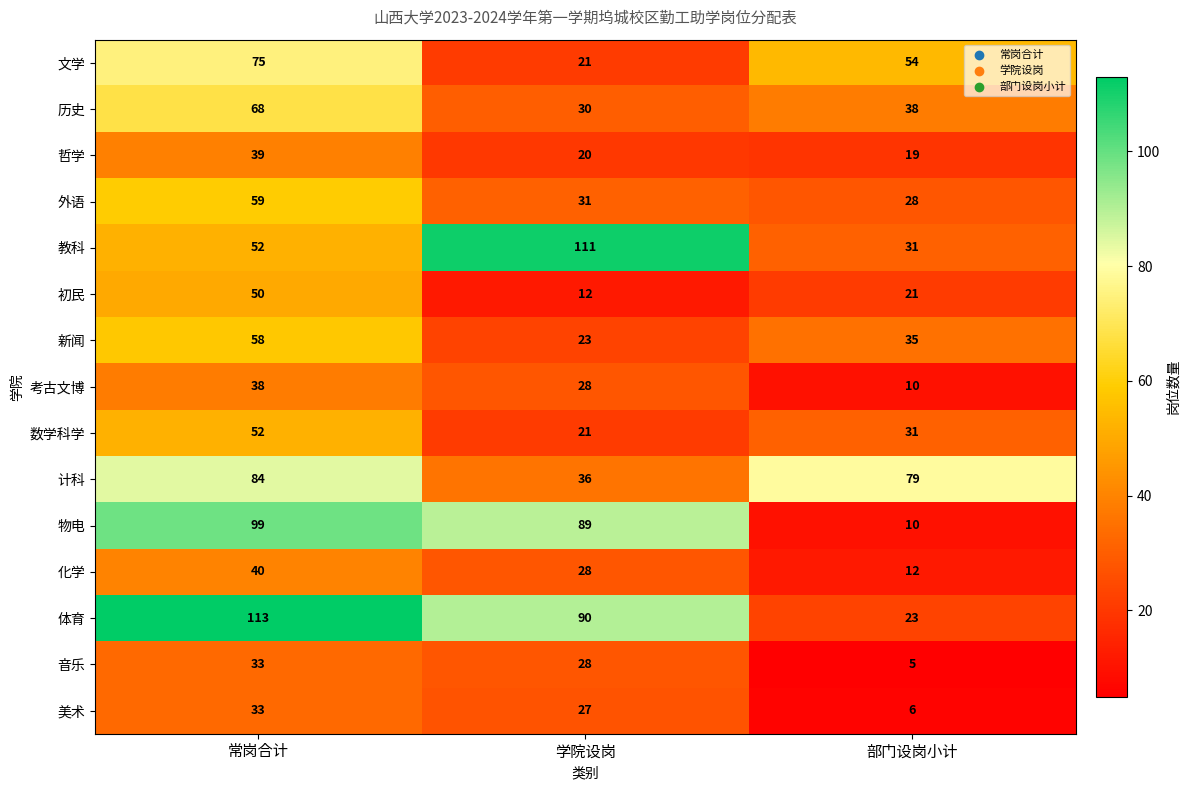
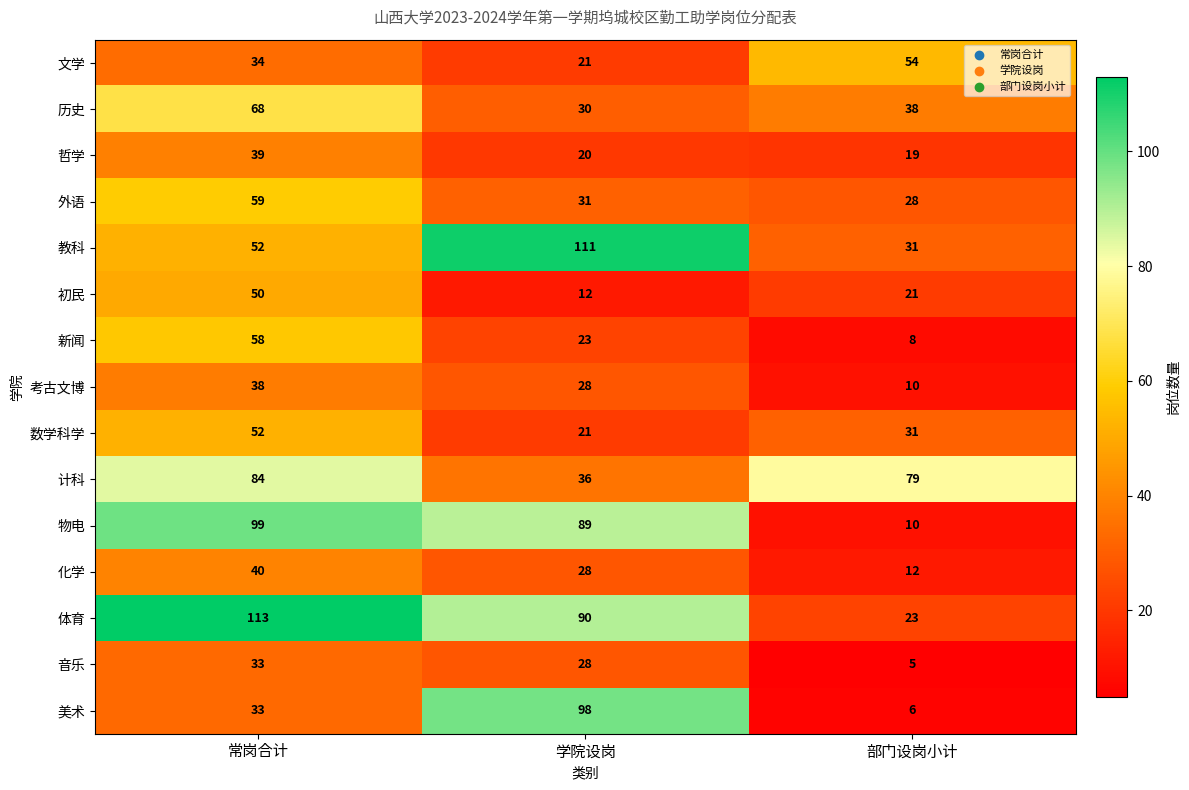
文学, 常岗合计: 75 -> 34
新闻, 部门设岗小计: 35 -> 8
美术, 学院设岗: 27 -> 98
